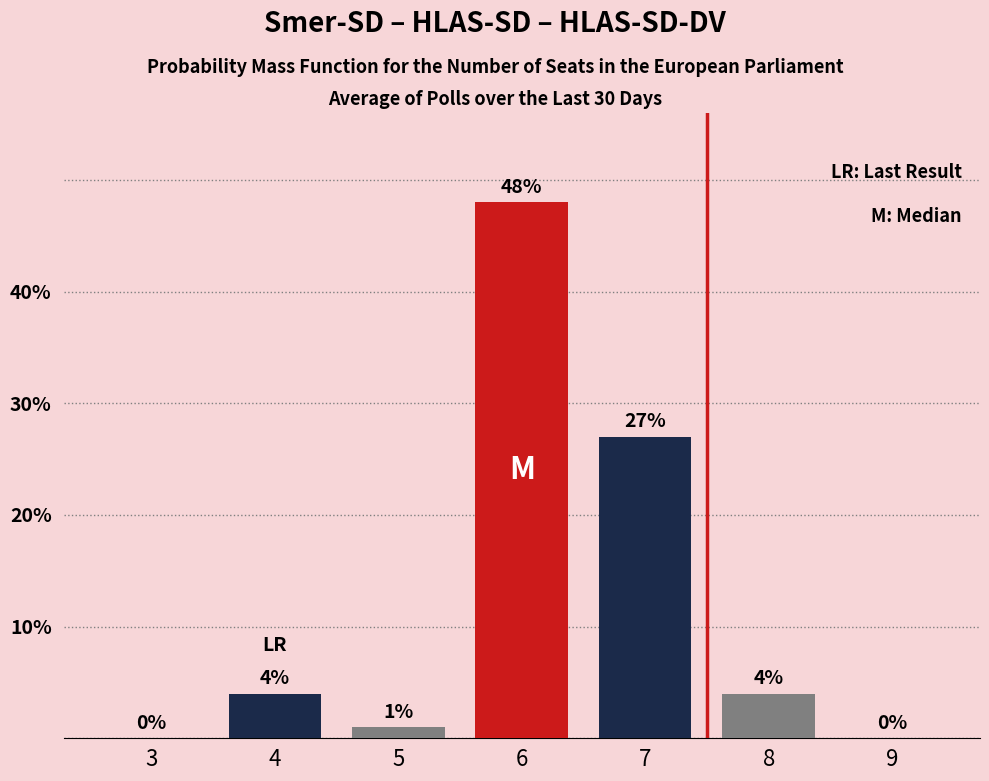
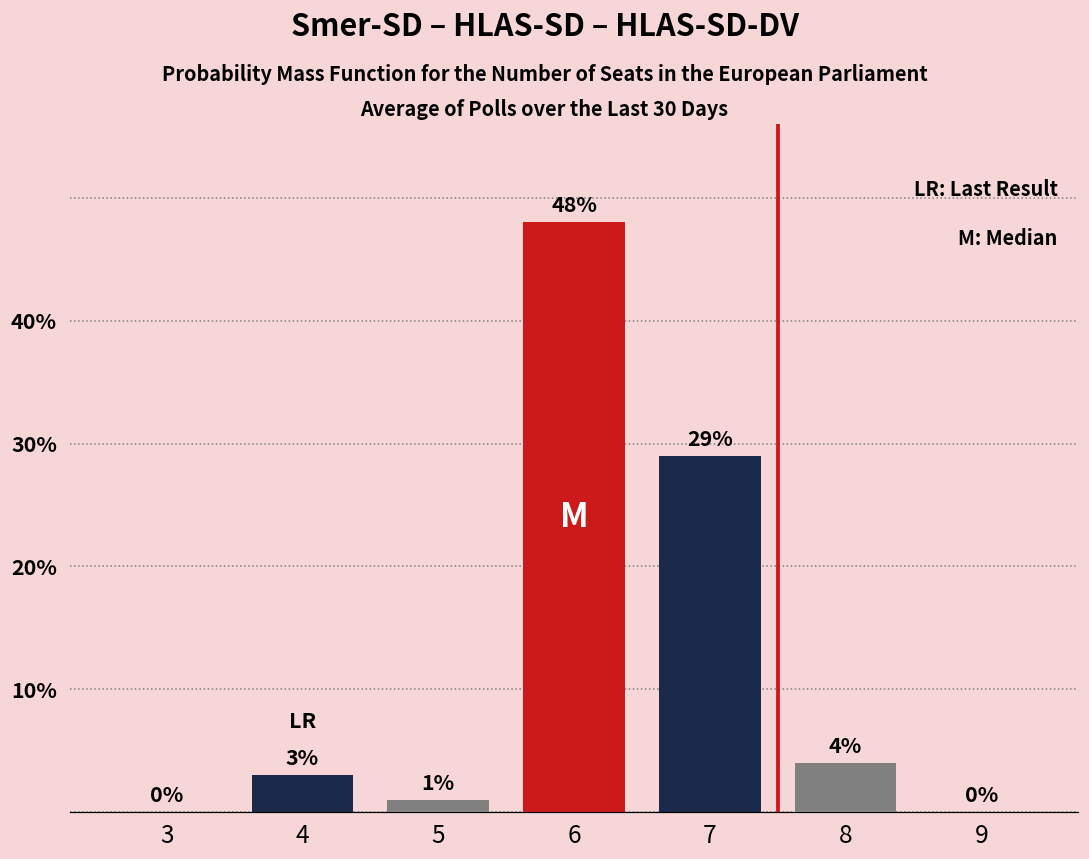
4: 4% -> 3%
7: 27% -> 29%
